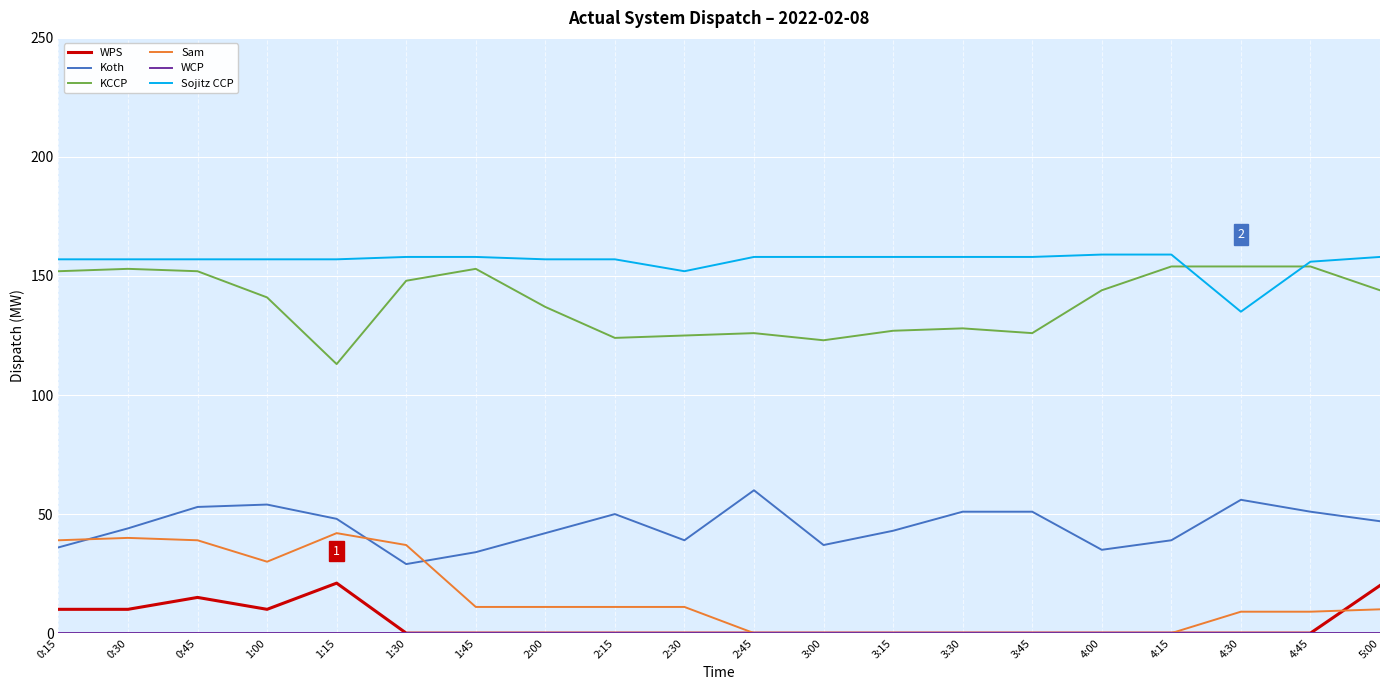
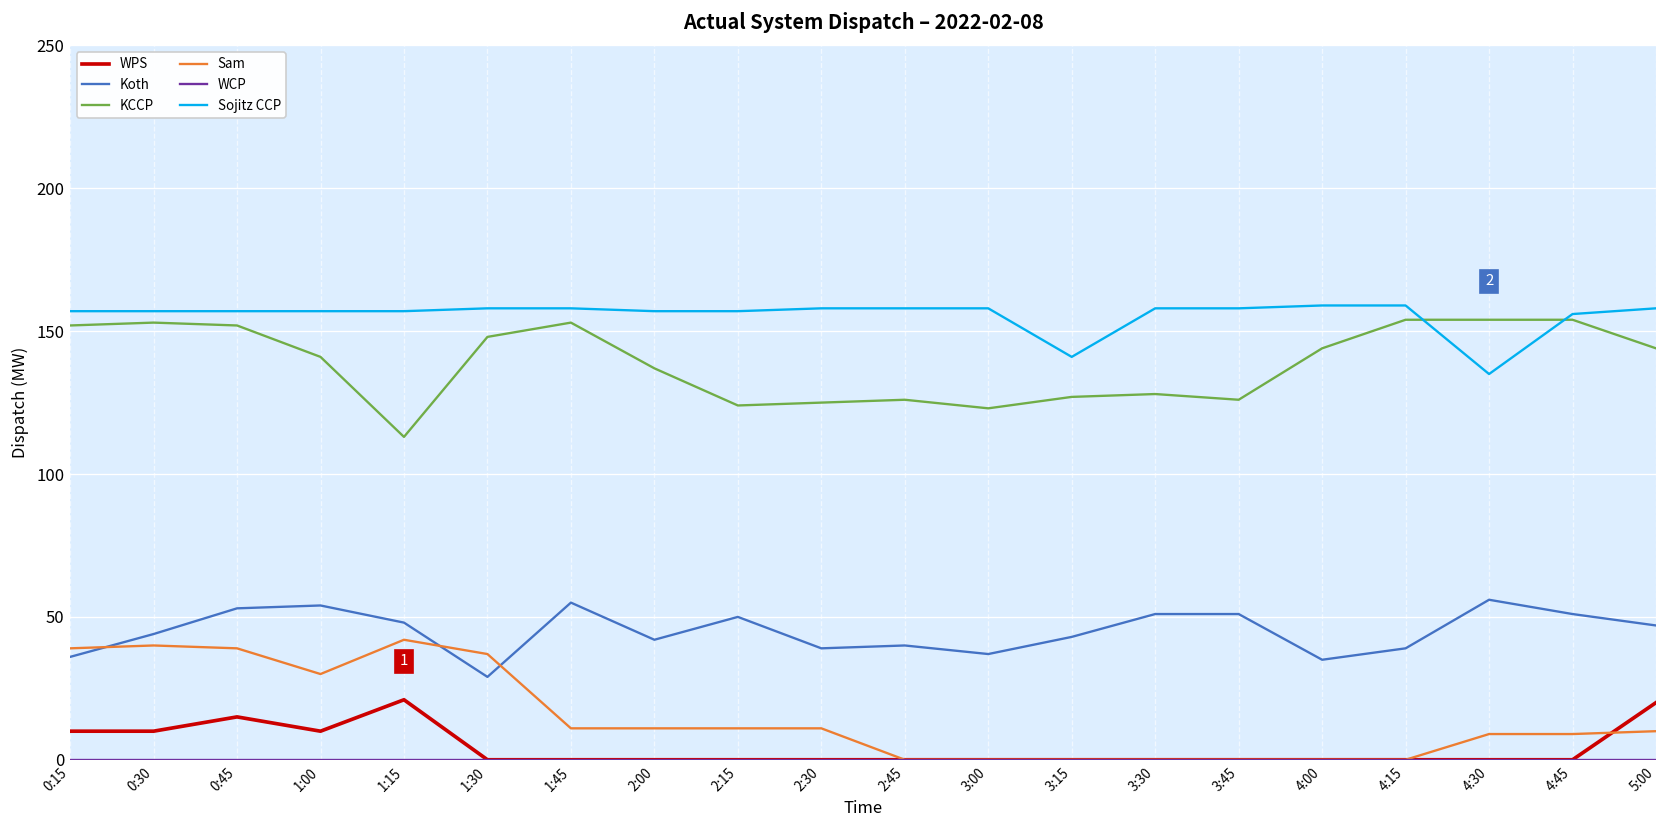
Koth, 1:45: 34 -> 55
Sojitz CCP, 2:30: 152 -> 158
Koth, 2:45: 60 -> 40
Sojitz CCP, 3:15: 158 -> 141
